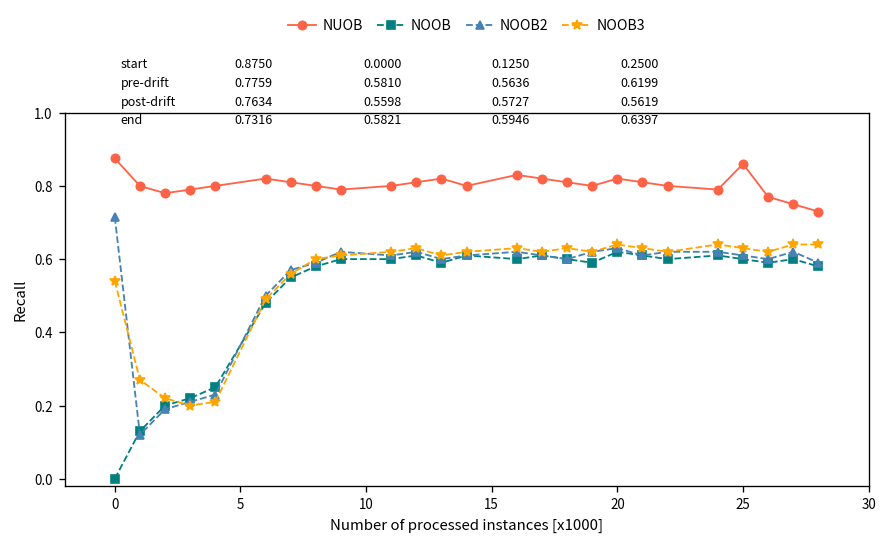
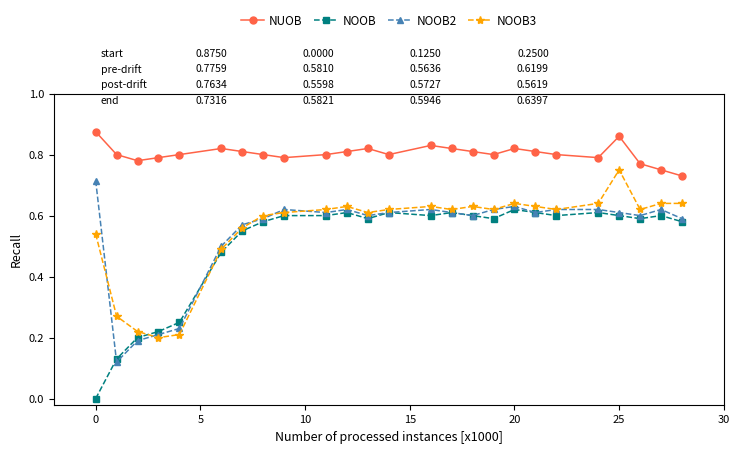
NOOB3, 25: 0.63 -> 0.75
